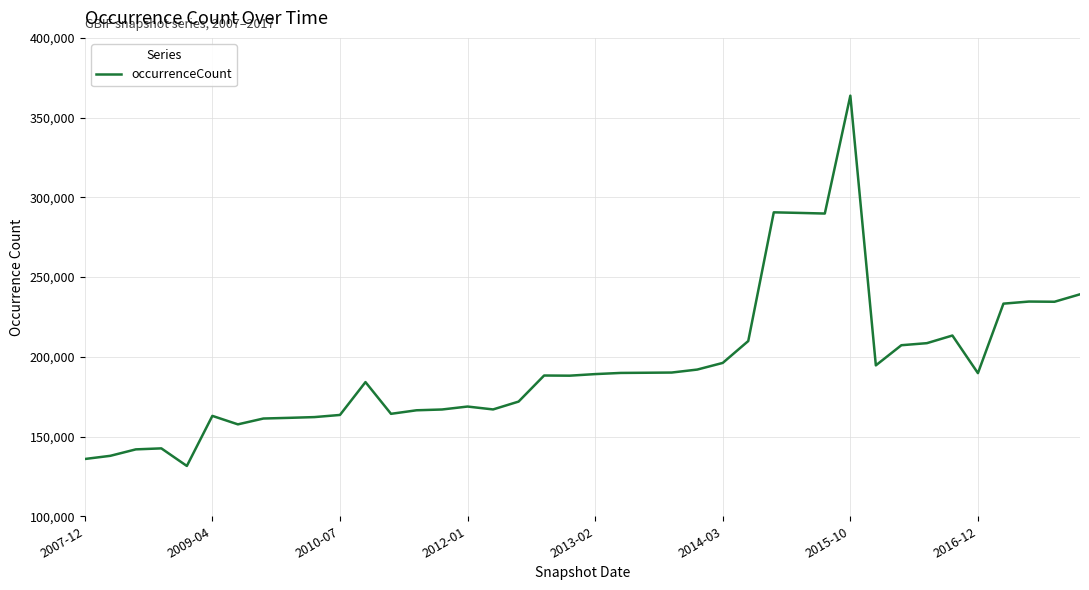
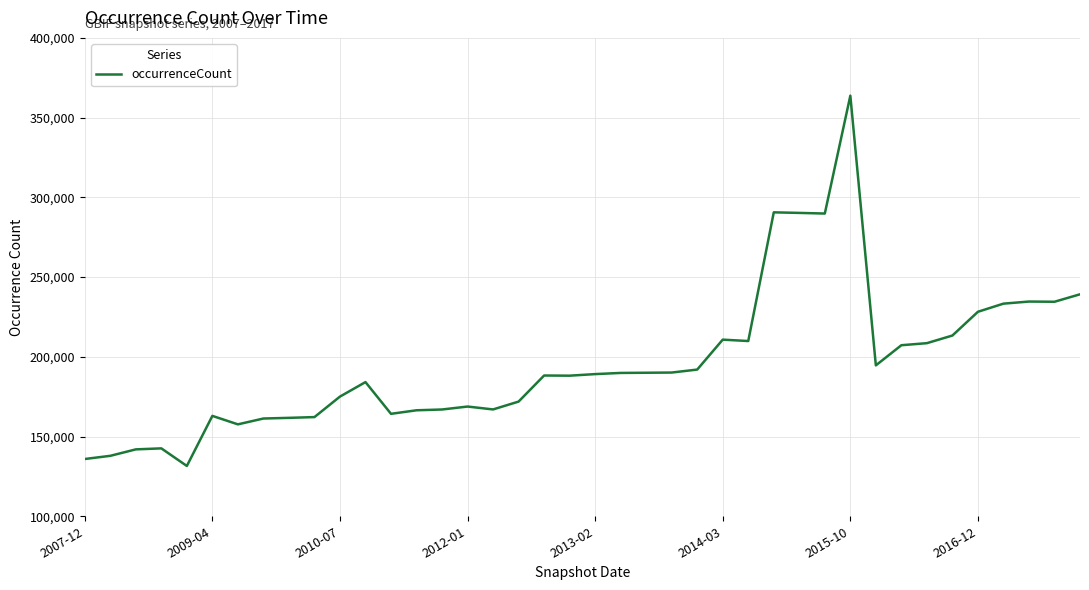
2010-07: 164,000 -> 175,000
2014-03: 196,000 -> 211,000
2016-12: 190,000 -> 228,000
